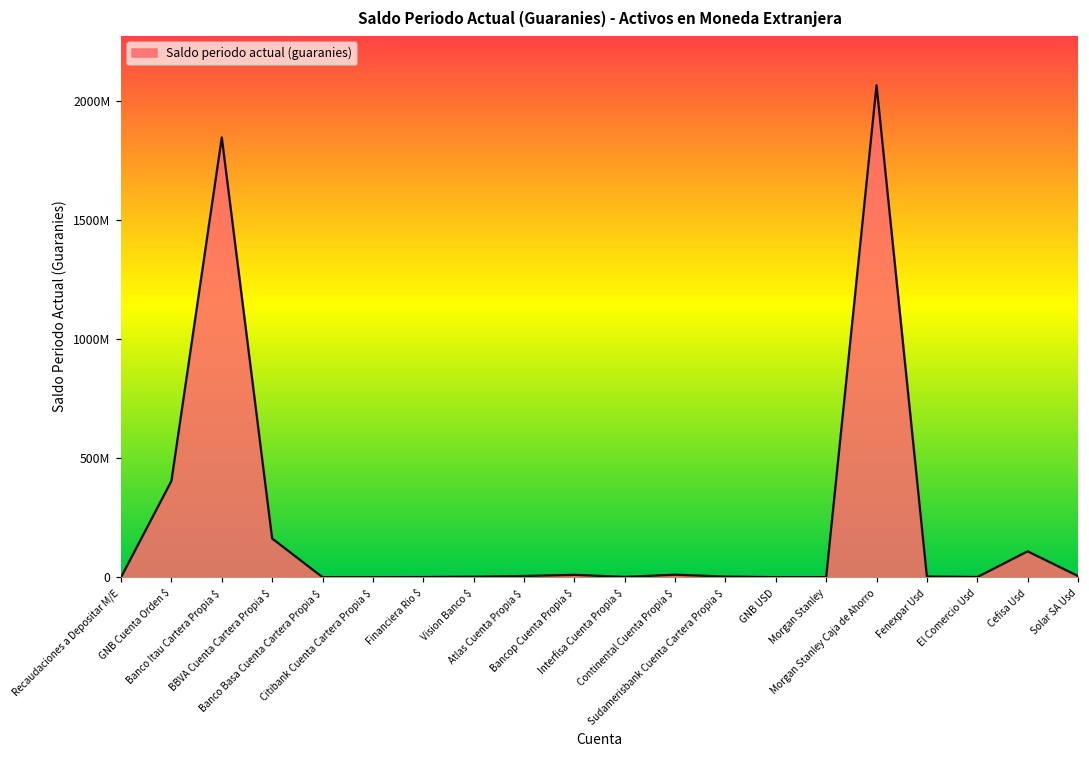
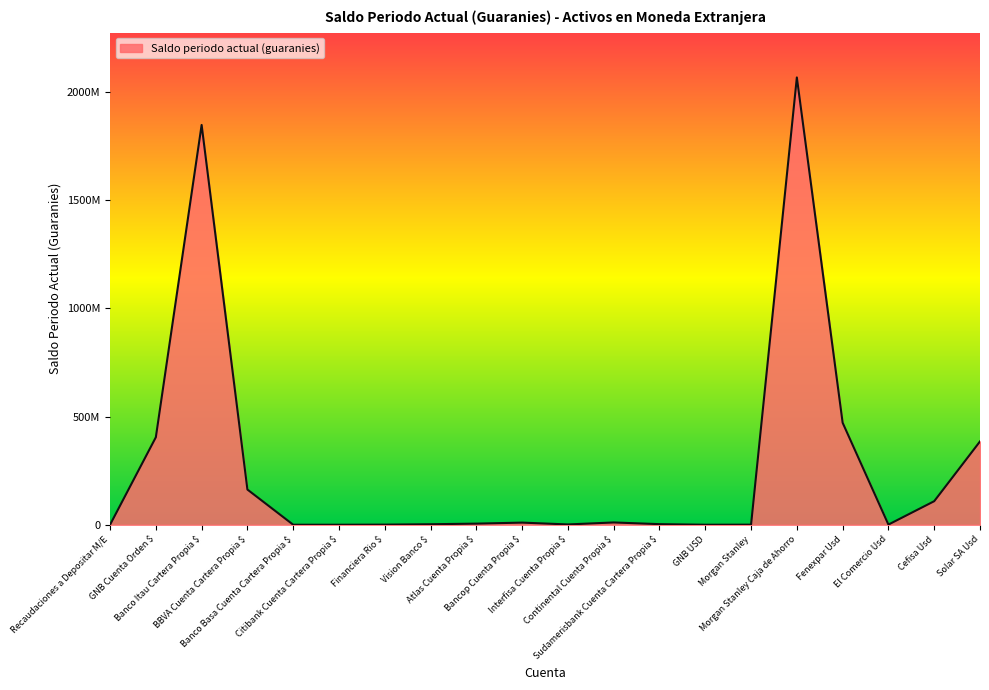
Fenexpar Usd: 0 -> 470000000
Solar SA Usd: 0 -> 390000000
